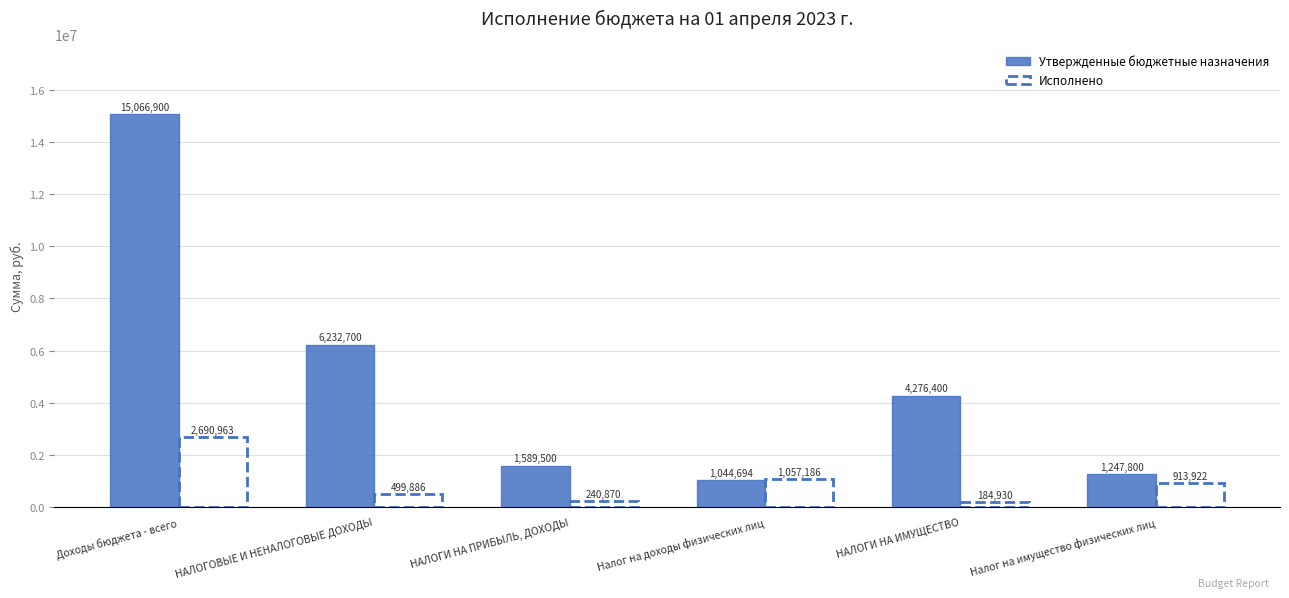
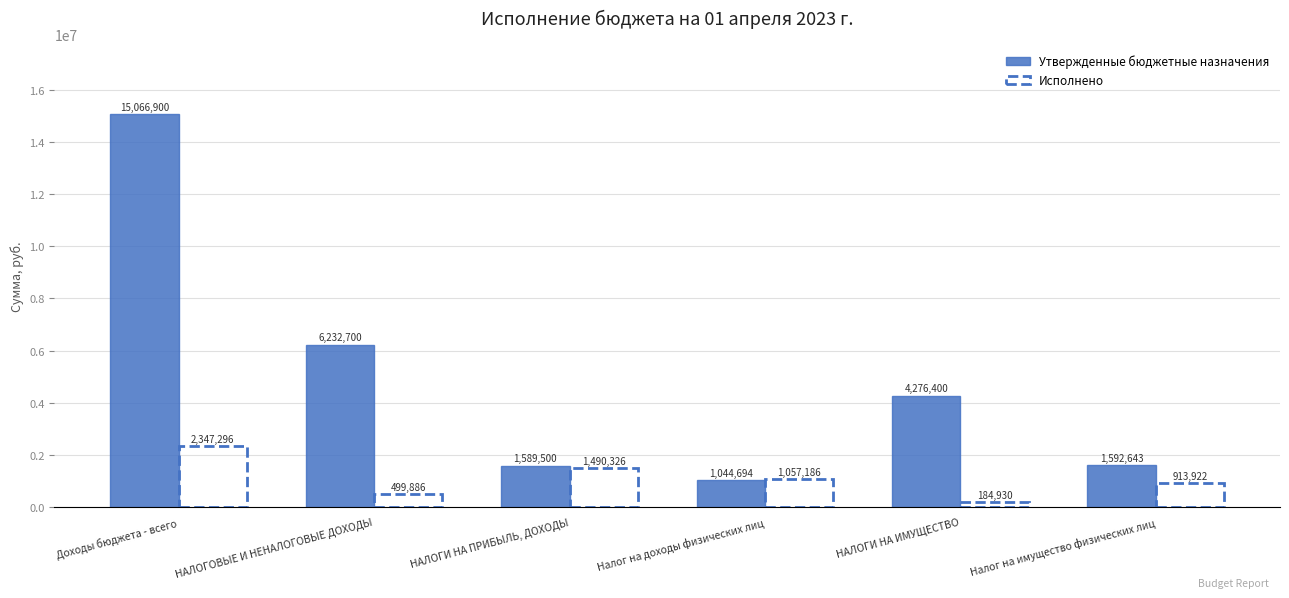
Исполнено, Доходы бюджета - всего: 2,690,963 -> 2,347,296
Исполнено, НАЛОГИ НА ПРИБЫЛЬ, ДОХОДЫ: 240,870 -> 1,490,326
Утвержденные бюджетные назначения, Налог на имущество физических лиц: 1,247,800 -> 1,592,643
